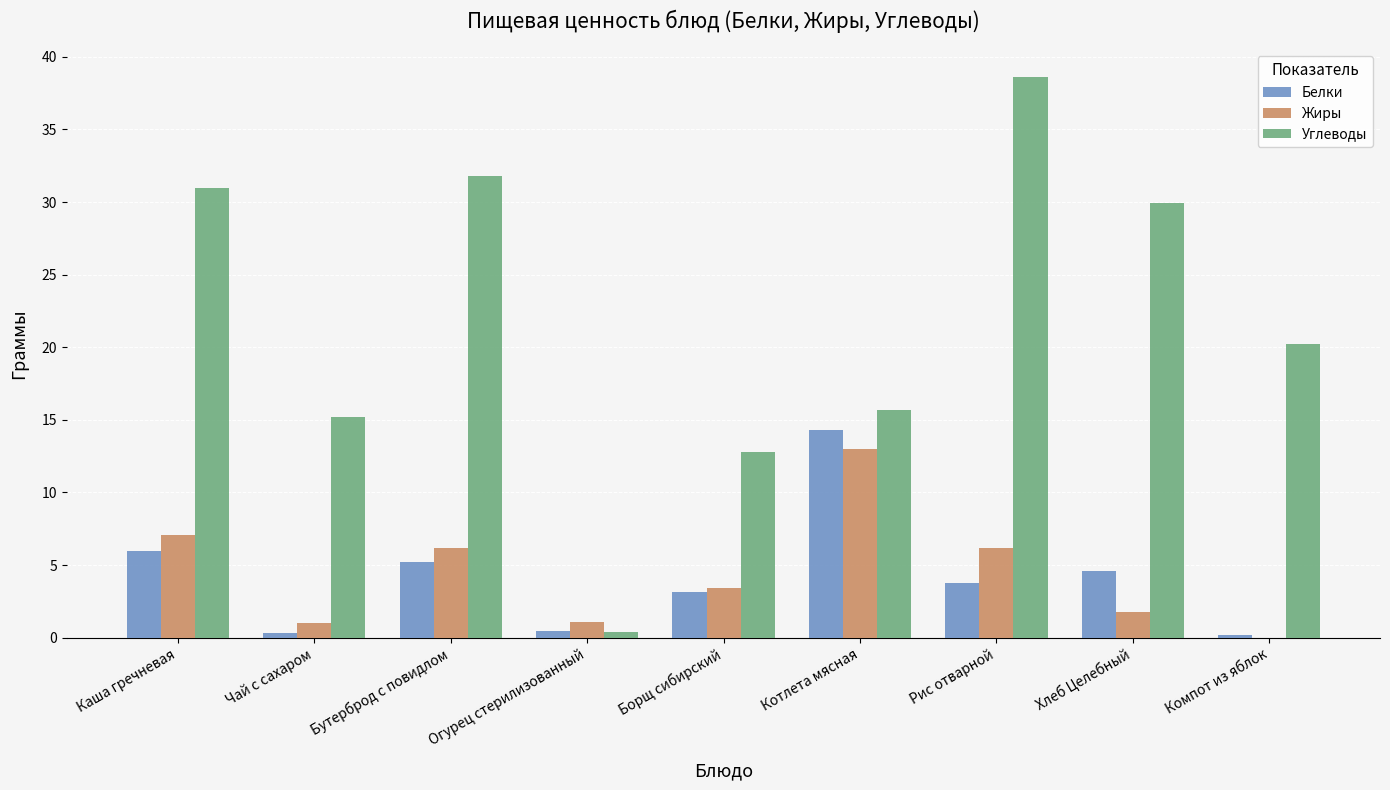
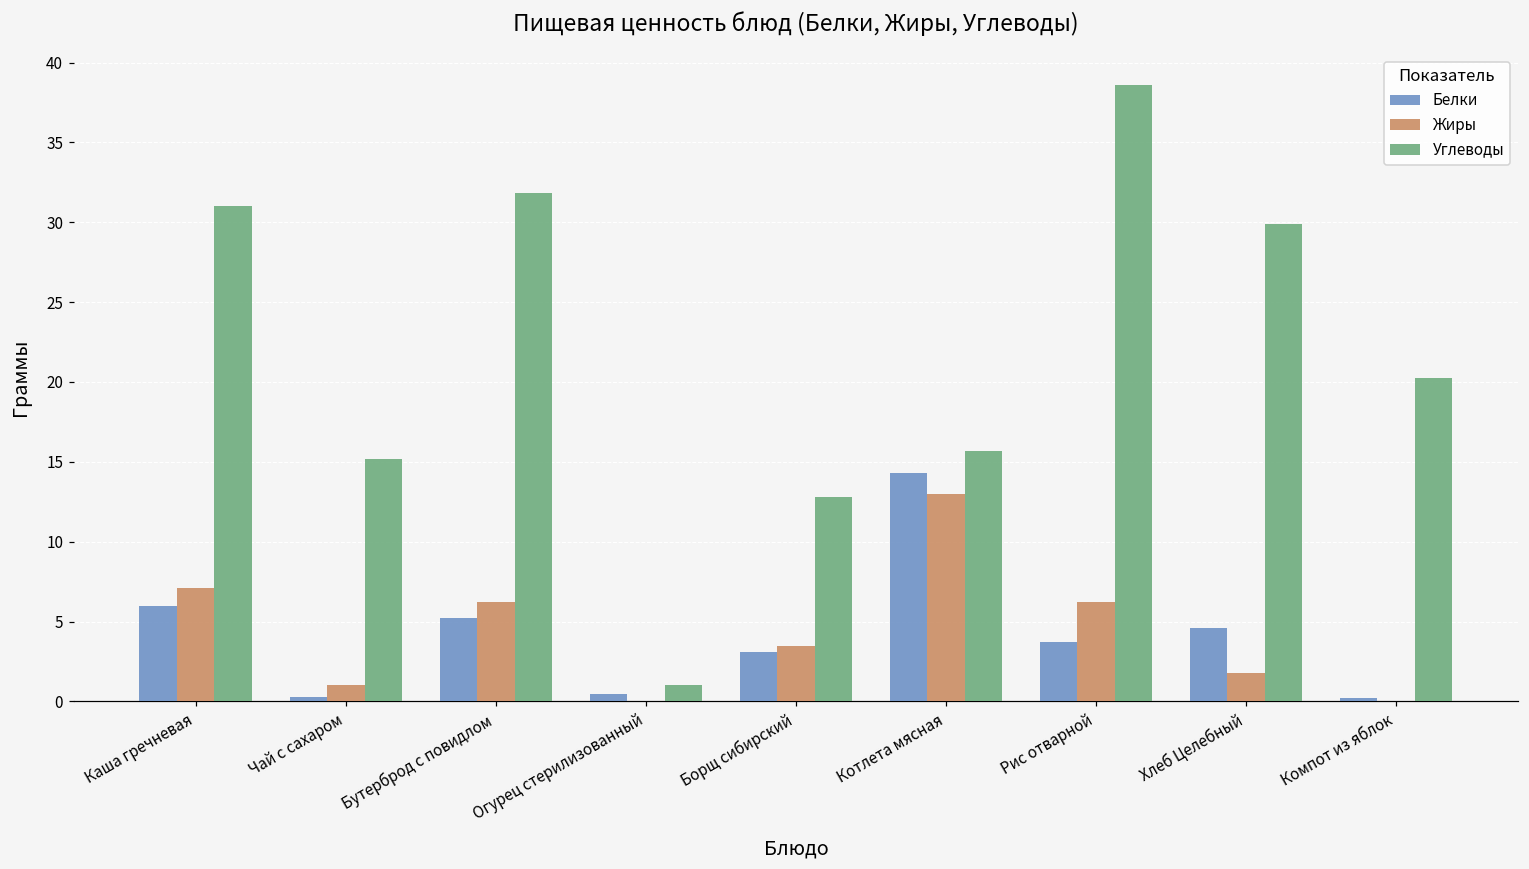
Жиры, Огурец стерилизованный: 1.1 -> 0.0
Углеводы, Огурец стерилизованный: 0.4 -> 1.0
